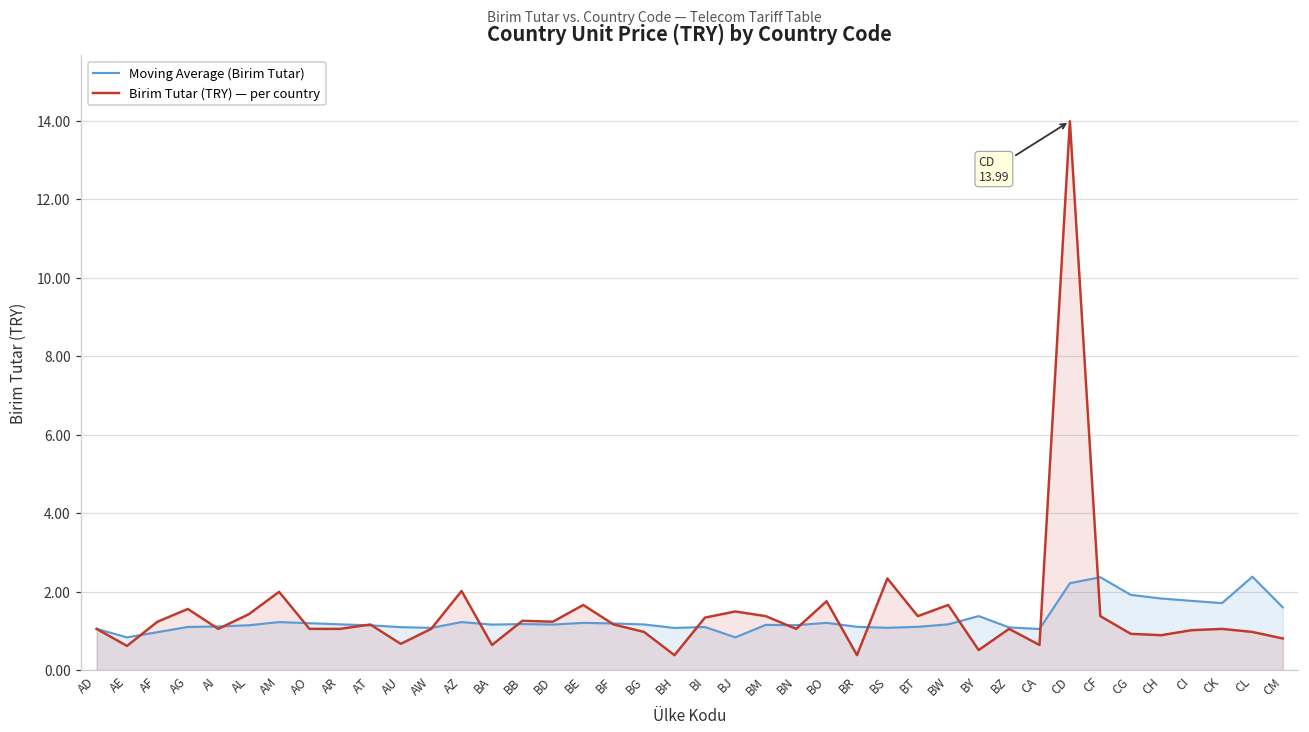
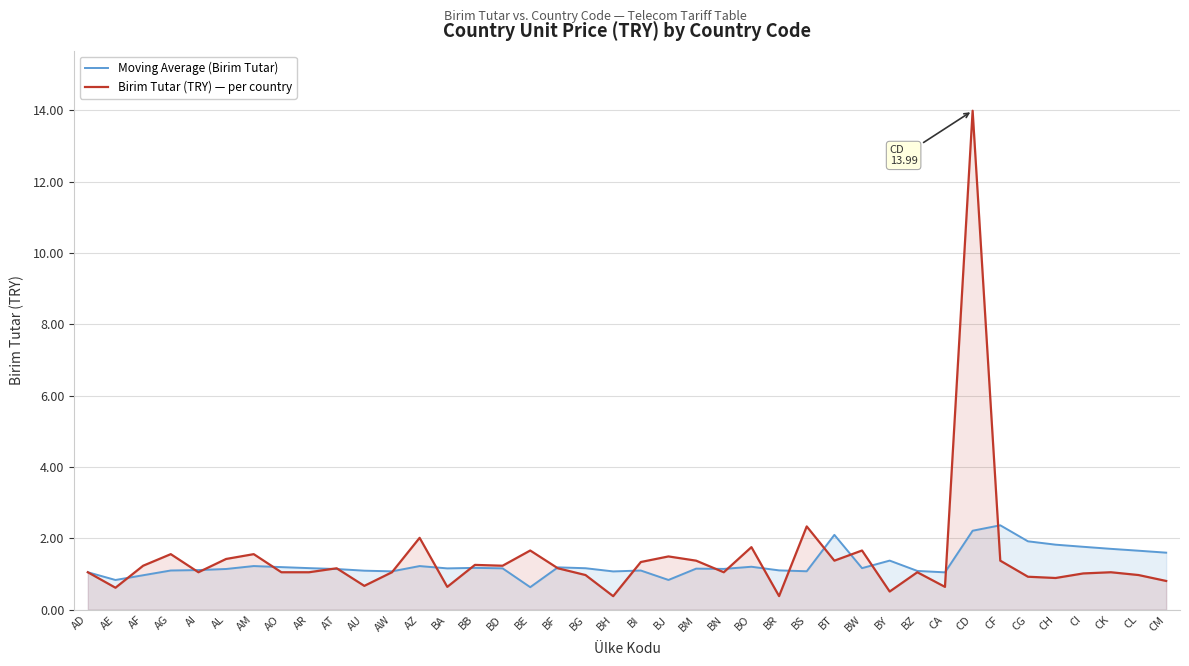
Birim Tutar (TRY) — per country, AM: 2.0 -> 1.6
Moving Average (Birim Tutar), BE: 1.2 -> 0.6
Moving Average (Birim Tutar), BT: 1.1 -> 2.1
Moving Average (Birim Tutar), CL: 2.4 -> 1.7
